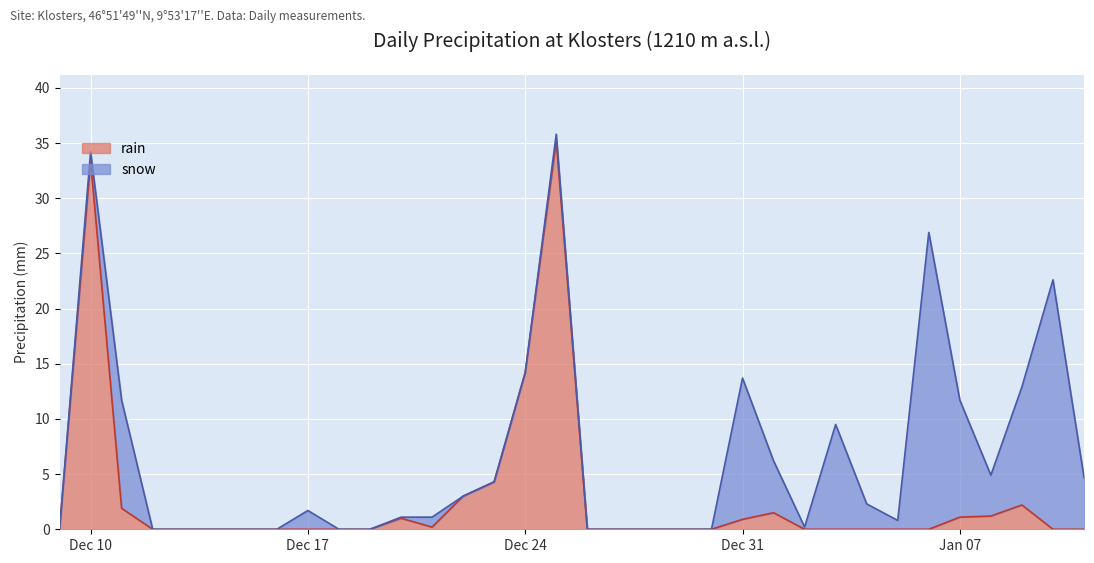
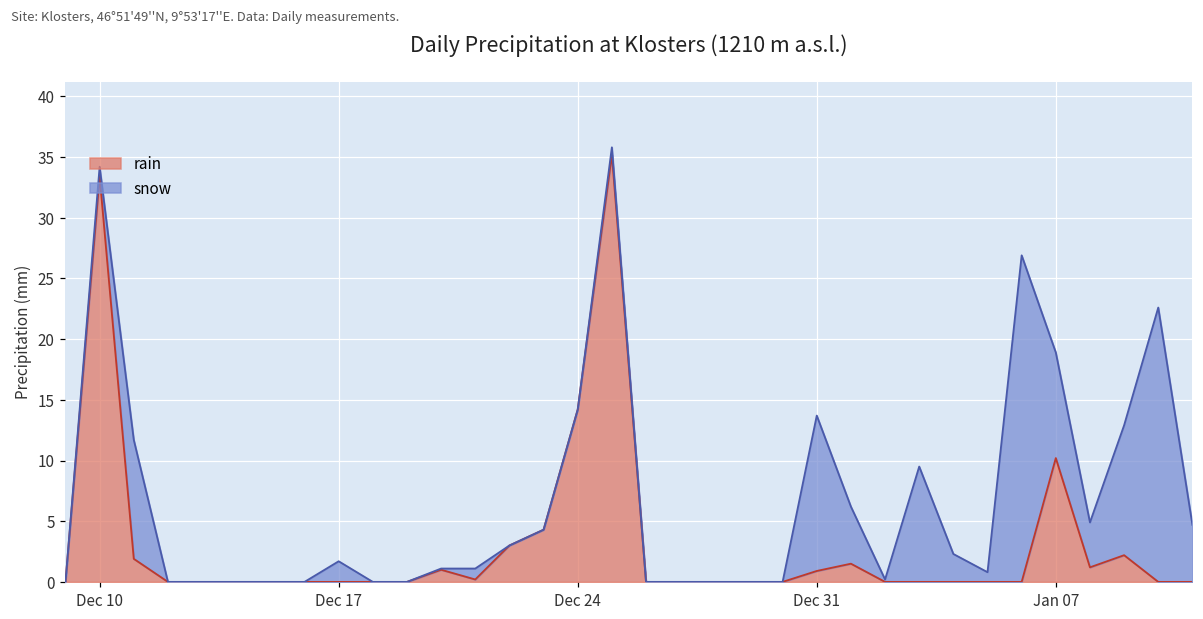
rain, Jan 07: 1.1 -> 10.2
snow, Jan 07: 10.6 -> 8.7
